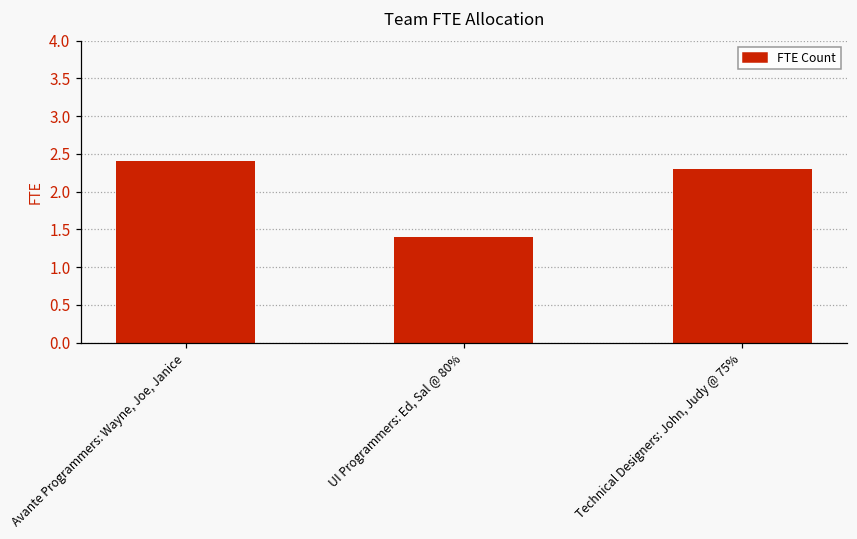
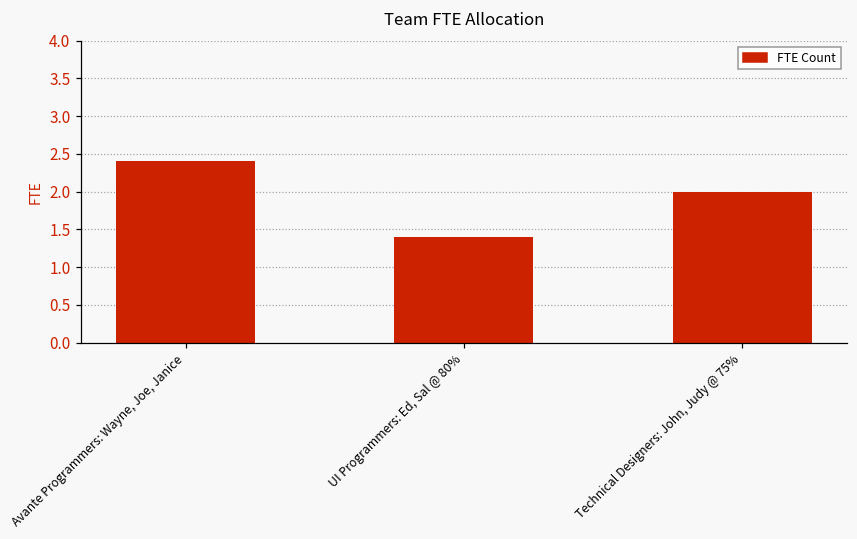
Technical Designers: John, Judy @ 75%: 2.3 -> 2.0
